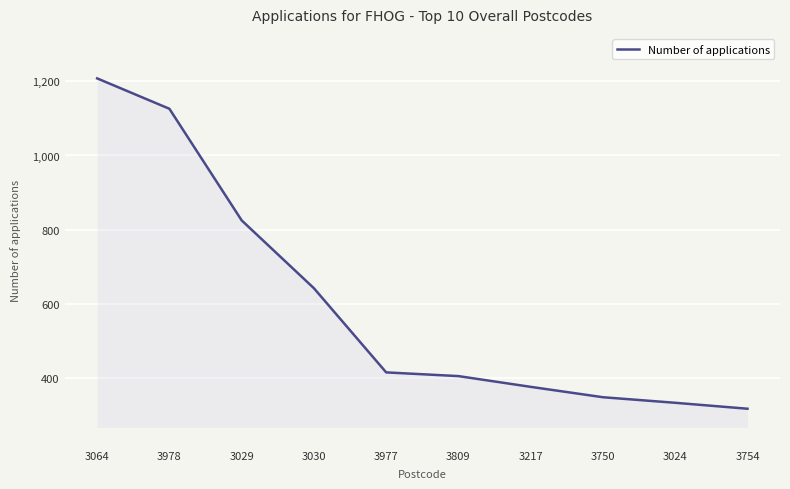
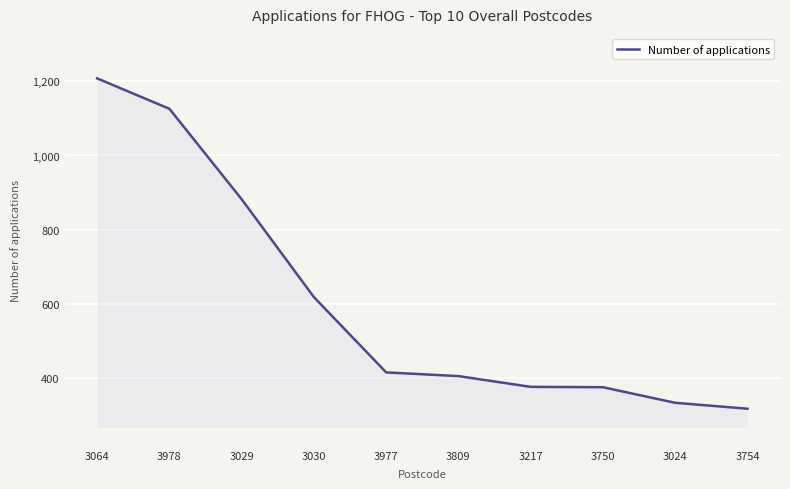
3029: 830 -> 880
3030: 640 -> 620
3750: 350 -> 380
